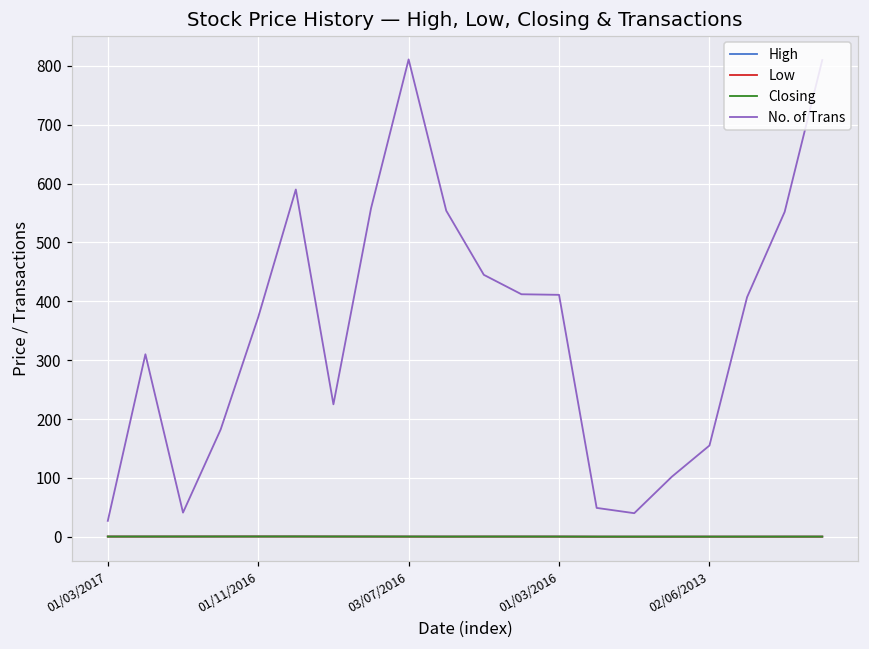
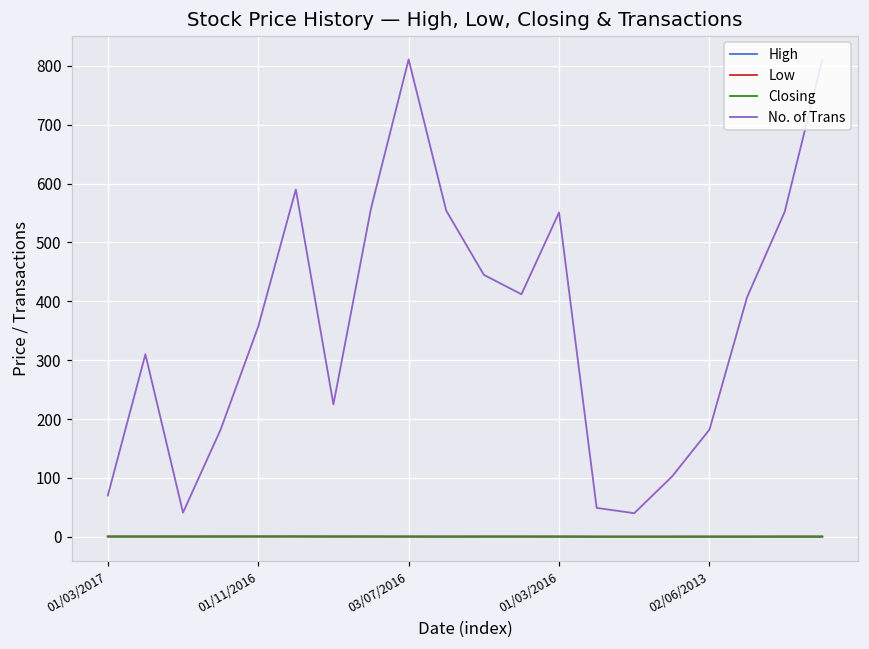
No. of Trans, 01/03/2017: 30 -> 70
No. of Trans, 01/11/2016: 370 -> 360
No. of Trans, 01/03/2016: 410 -> 550
No. of Trans, 02/06/2013: 160 -> 180
